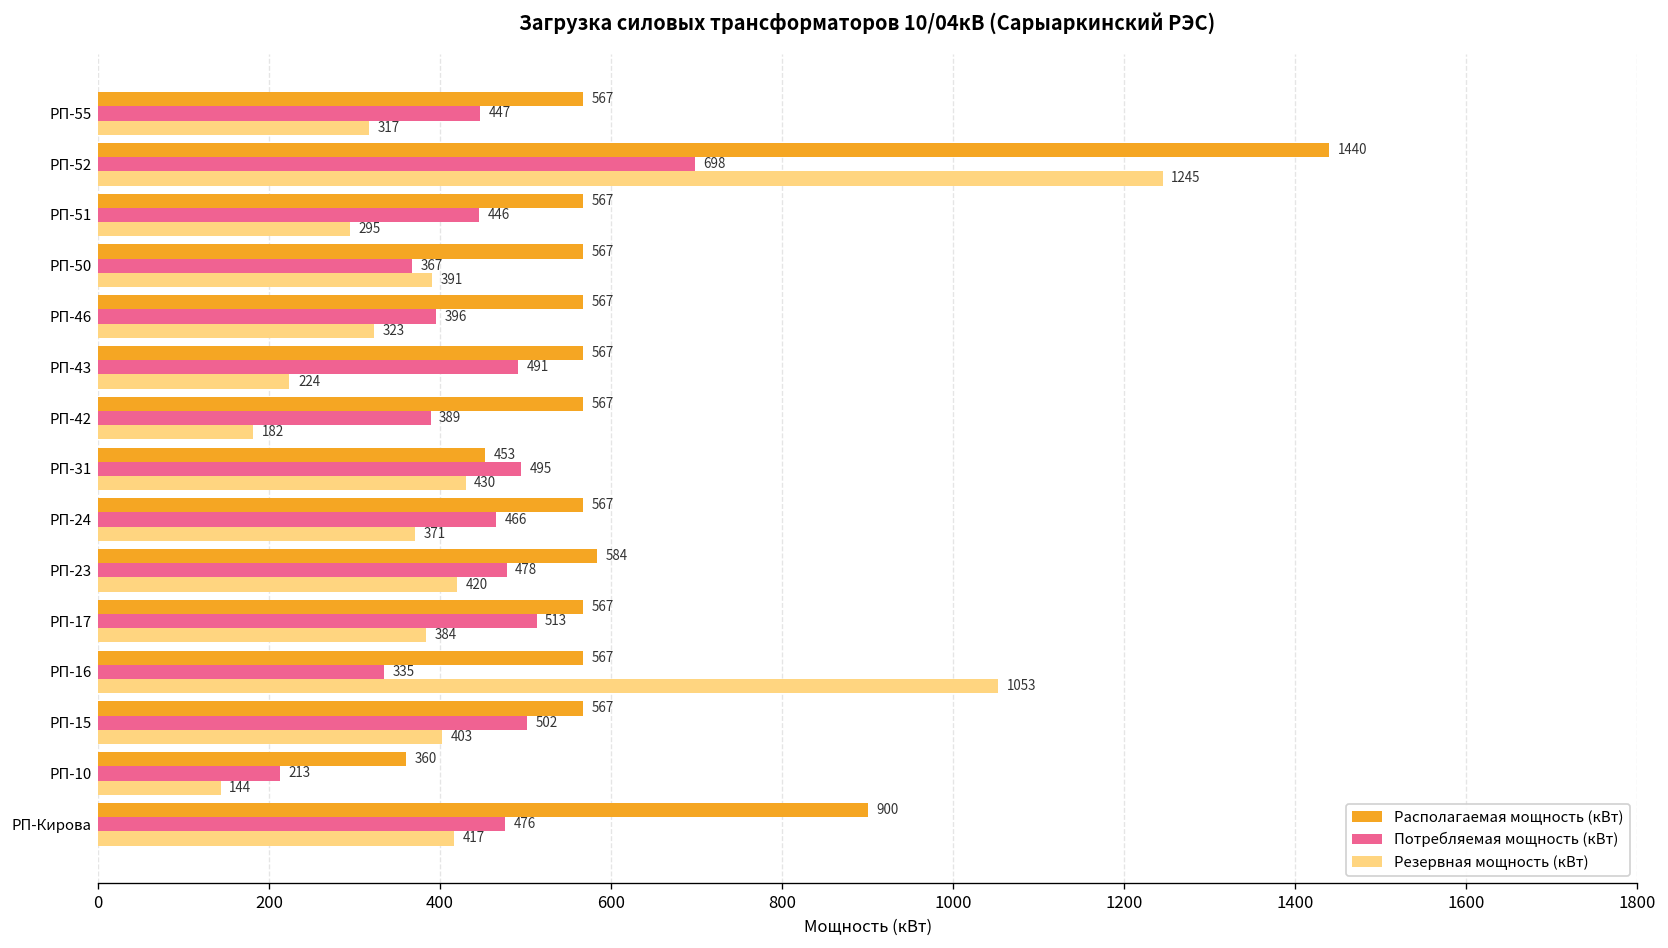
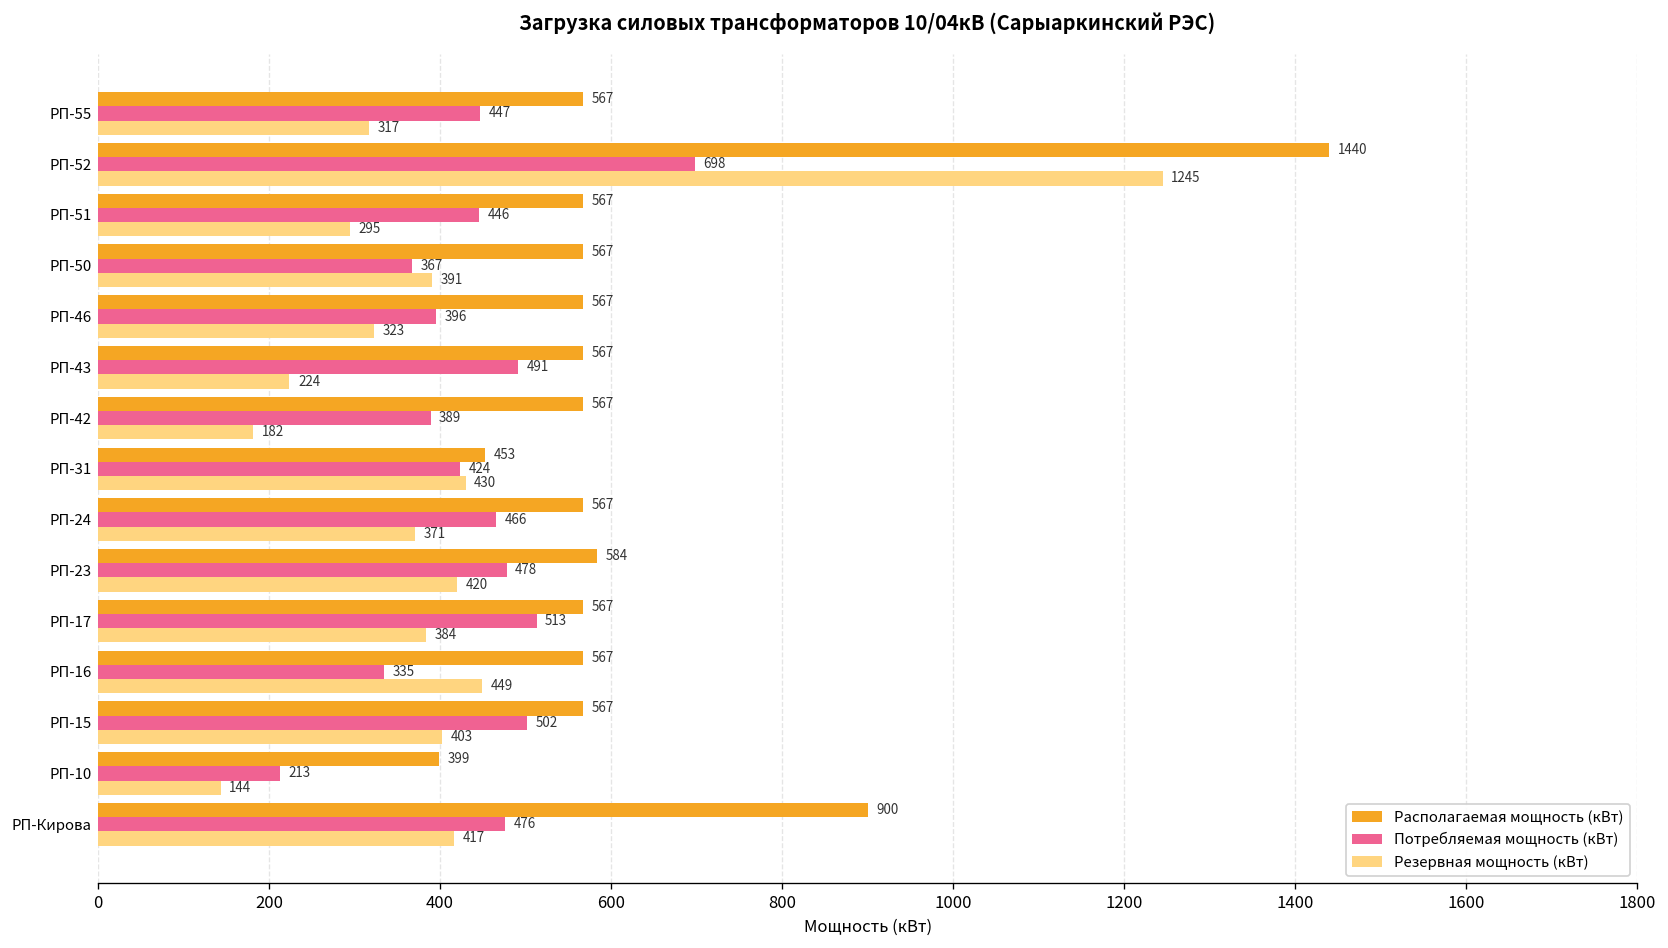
Потребляемая мощность (кВт), РП-31: 495 -> 424
Резервная мощность (кВт), РП-16: 1053 -> 449
Располагаемая мощность (кВт), РП-10: 360 -> 399
